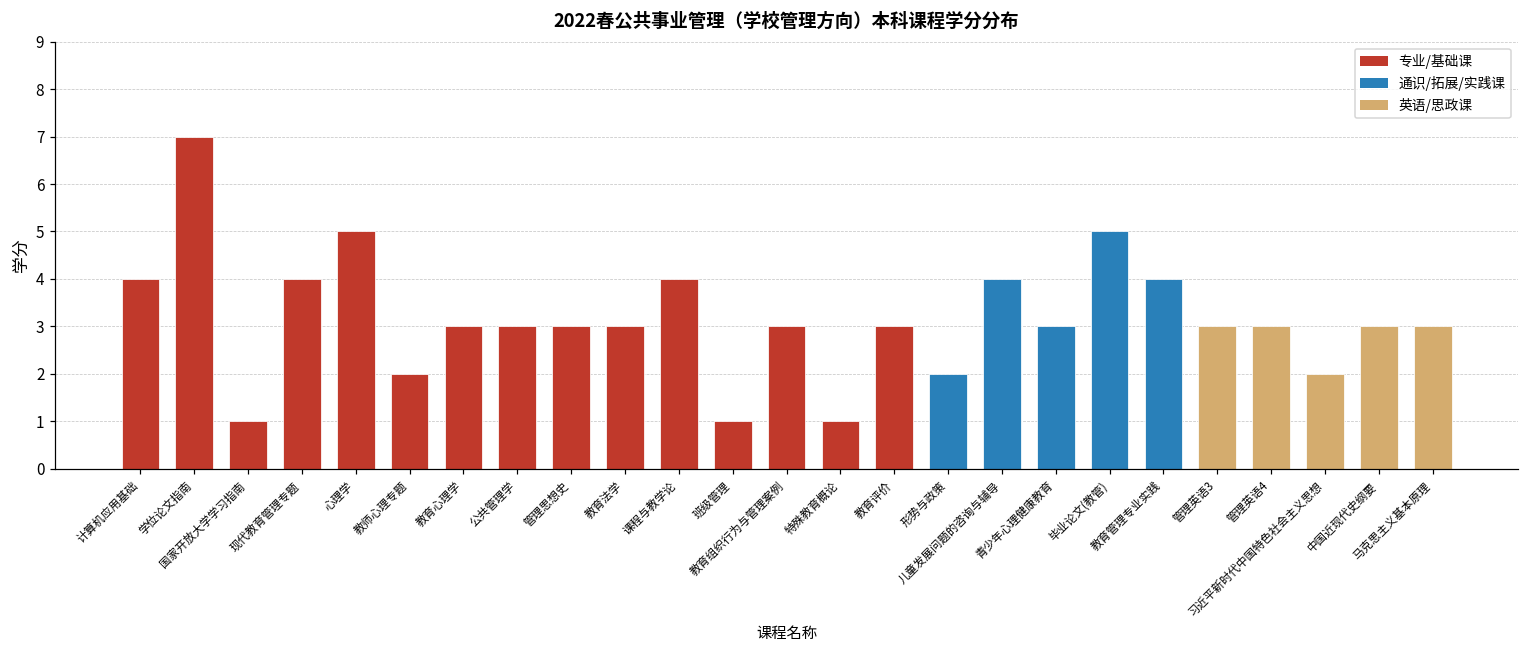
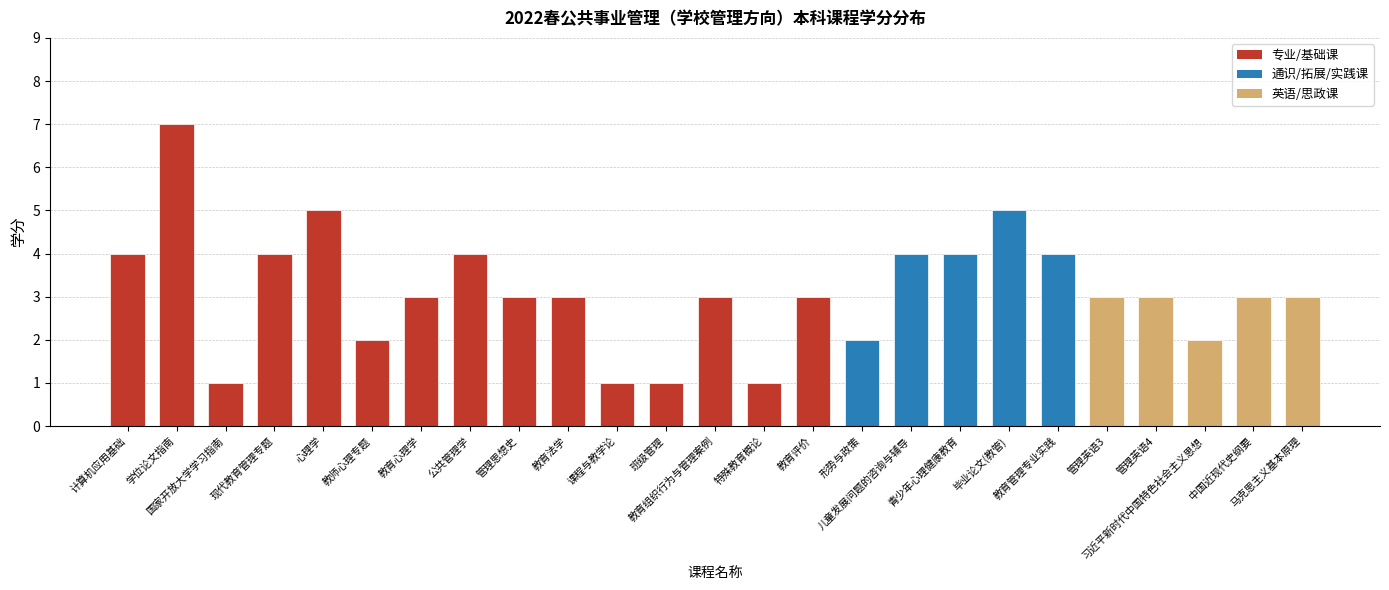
公共管理学: 3 -> 4
课程与教学论: 4 -> 1
青少年心理健康教育: 3 -> 4
